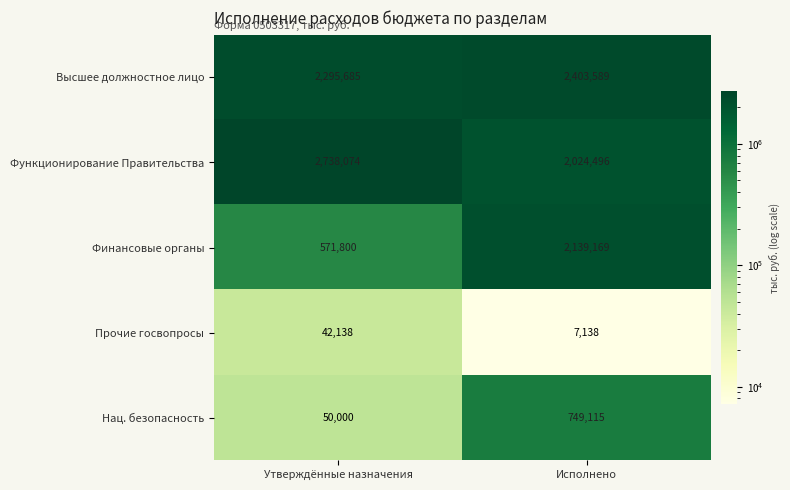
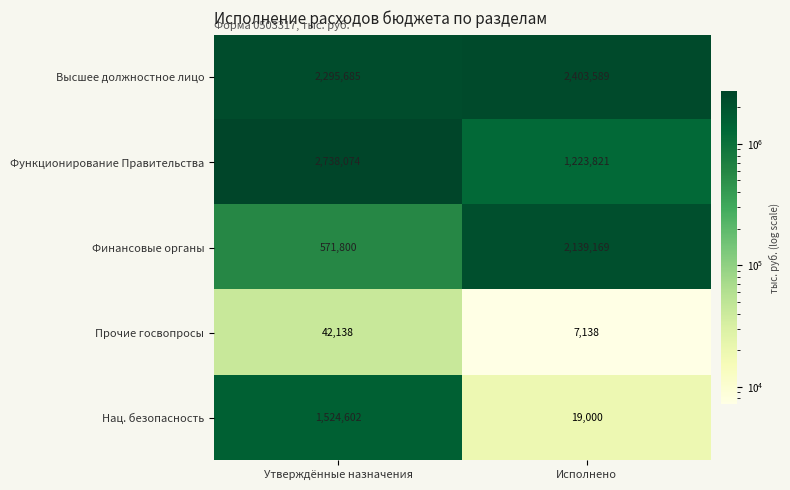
Функционирование Правительства, Исполнено: 2,024,496 -> 1,223,821
Нац. безопасность, Утверждённые назначения: 50,000 -> 1,524,602
Нац. безопасность, Исполнено: 749,115 -> 19,000
